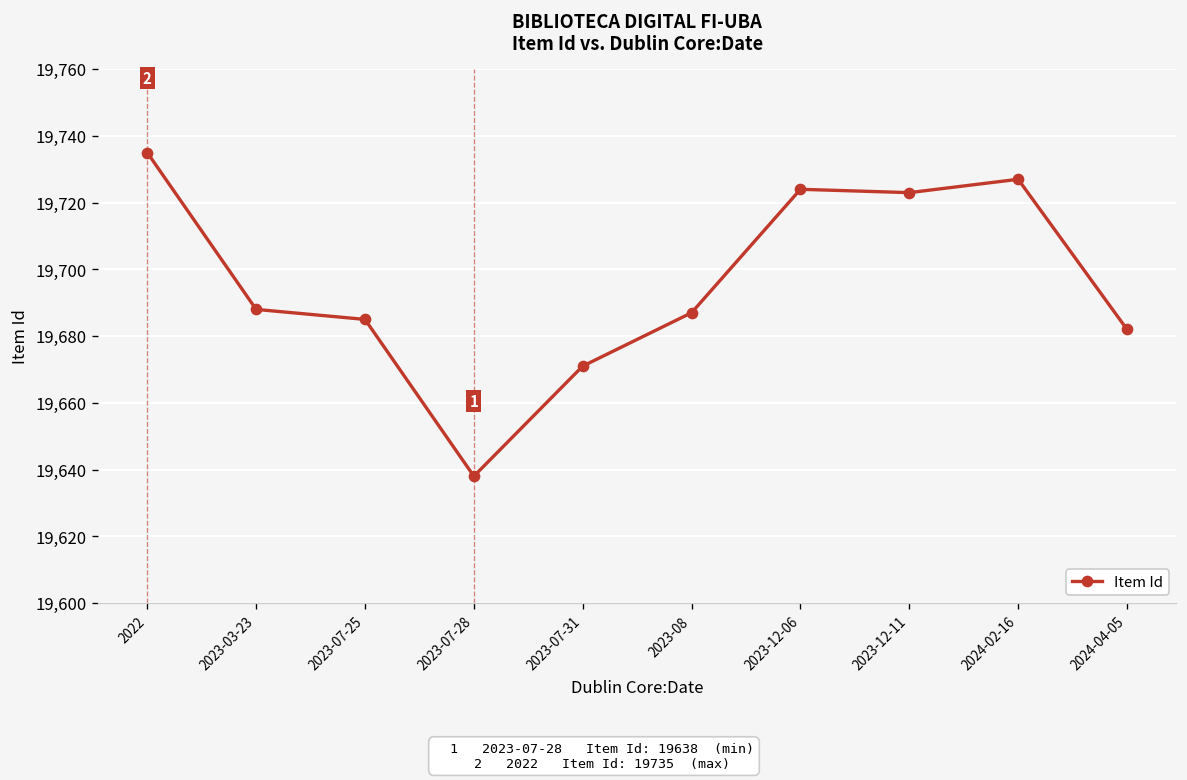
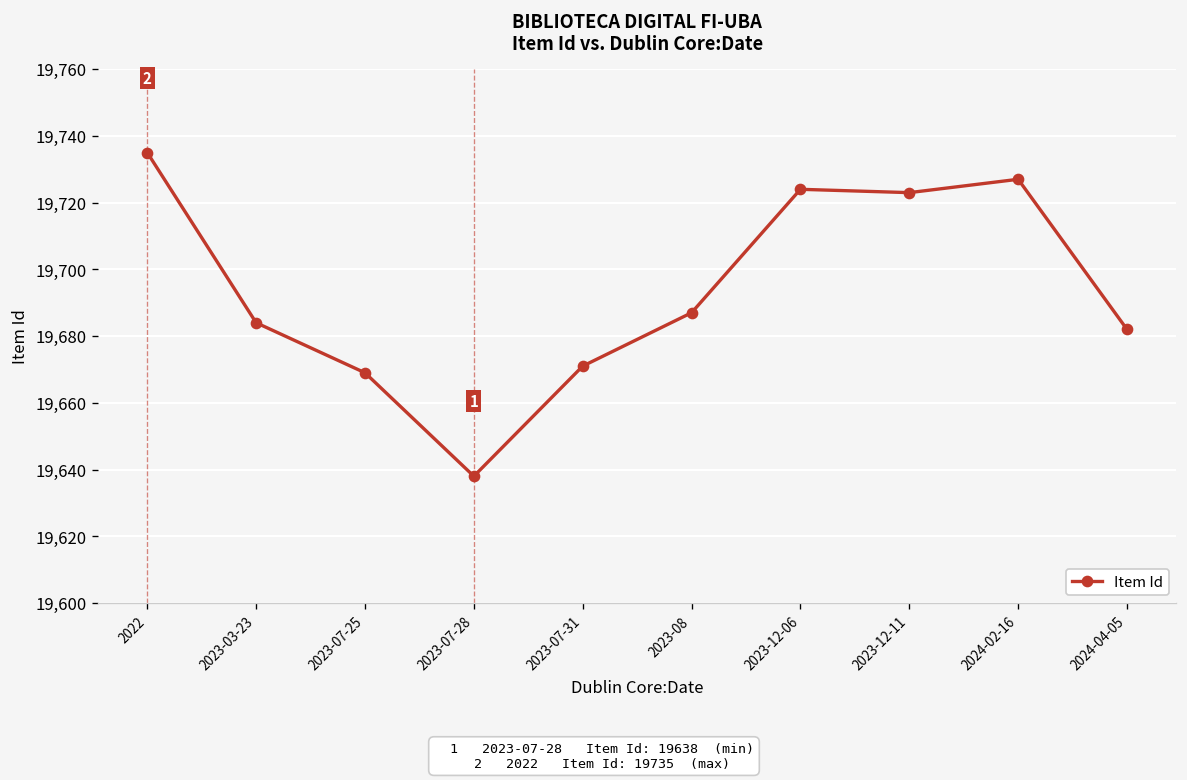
2023-03-23: 19,688 -> 19,684
2023-07-25: 19,685 -> 19,669
